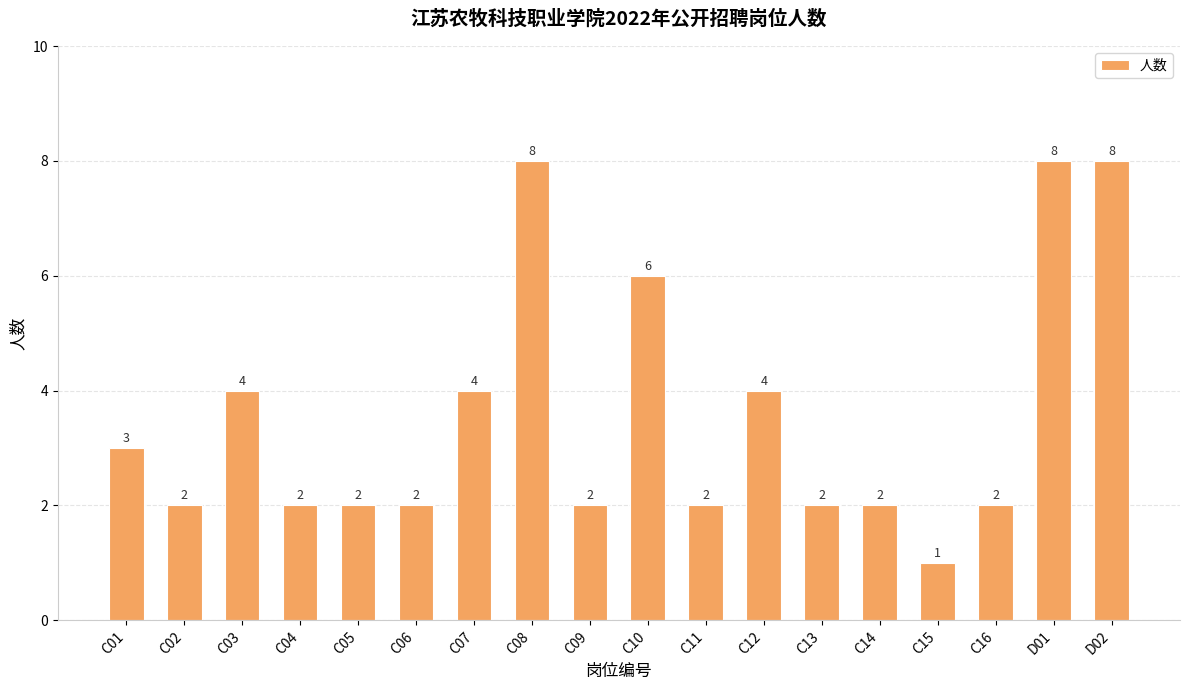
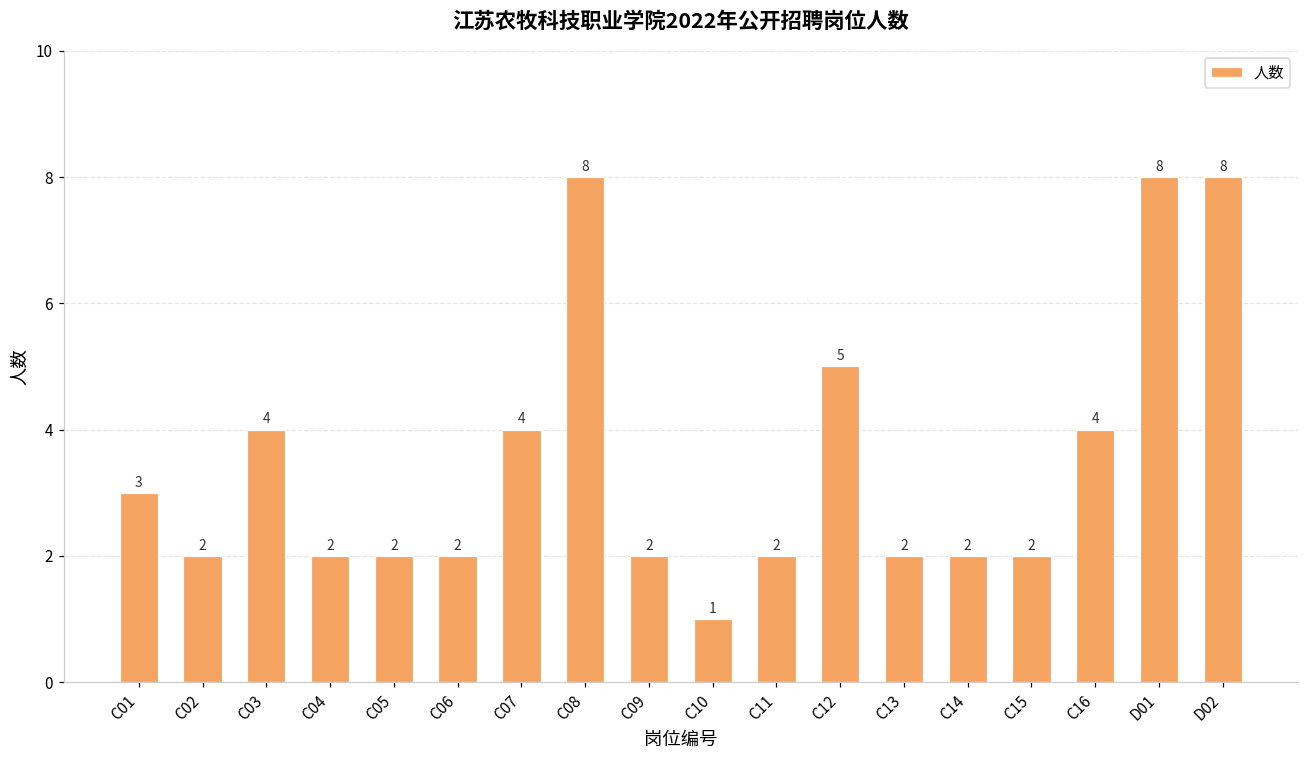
C10: 6 -> 1
C12: 4 -> 5
C15: 1 -> 2
C16: 2 -> 4
